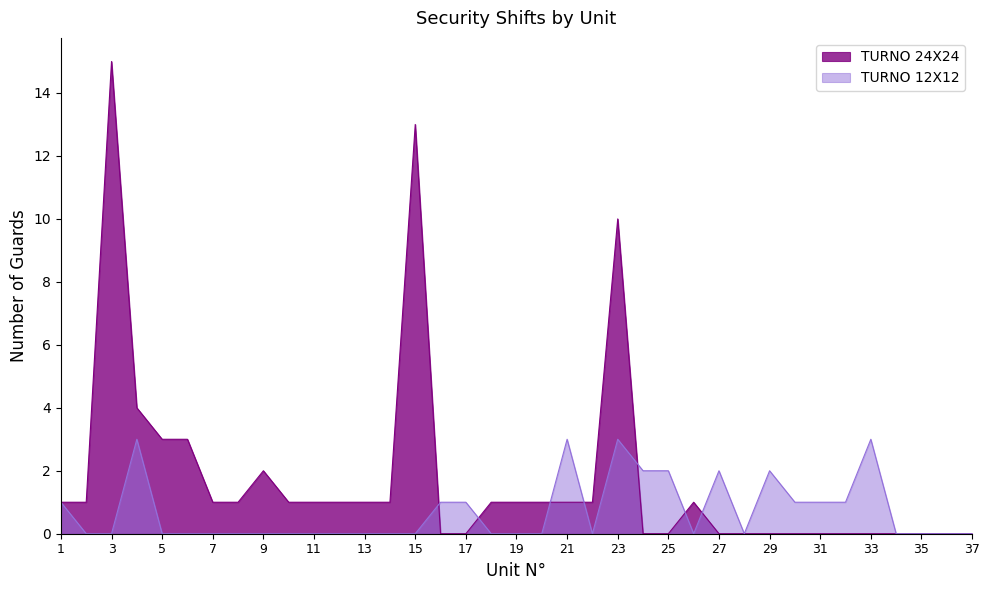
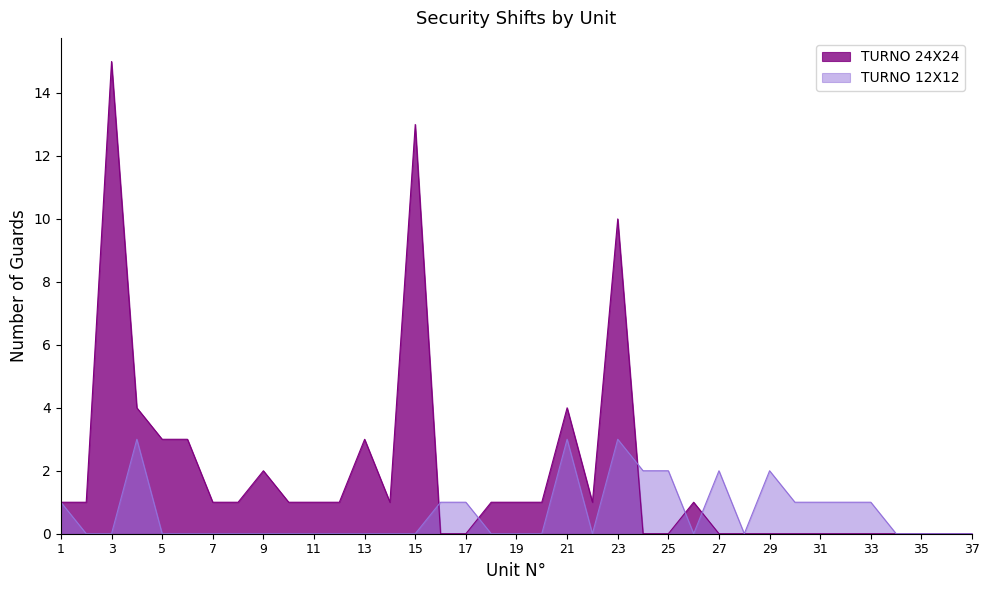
TURNO 24X24, 13: 1 -> 3
TURNO 24X24, 21: 1 -> 4
TURNO 12X12, 33: 3 -> 1
